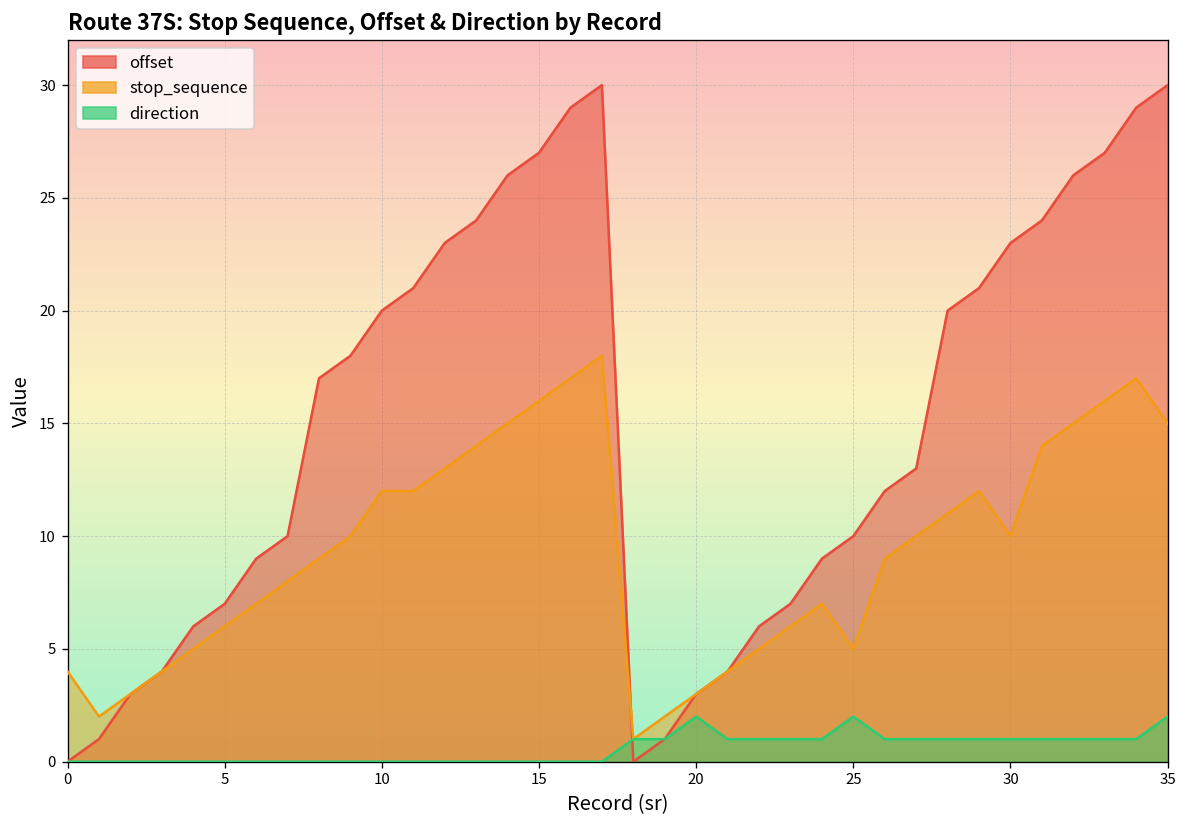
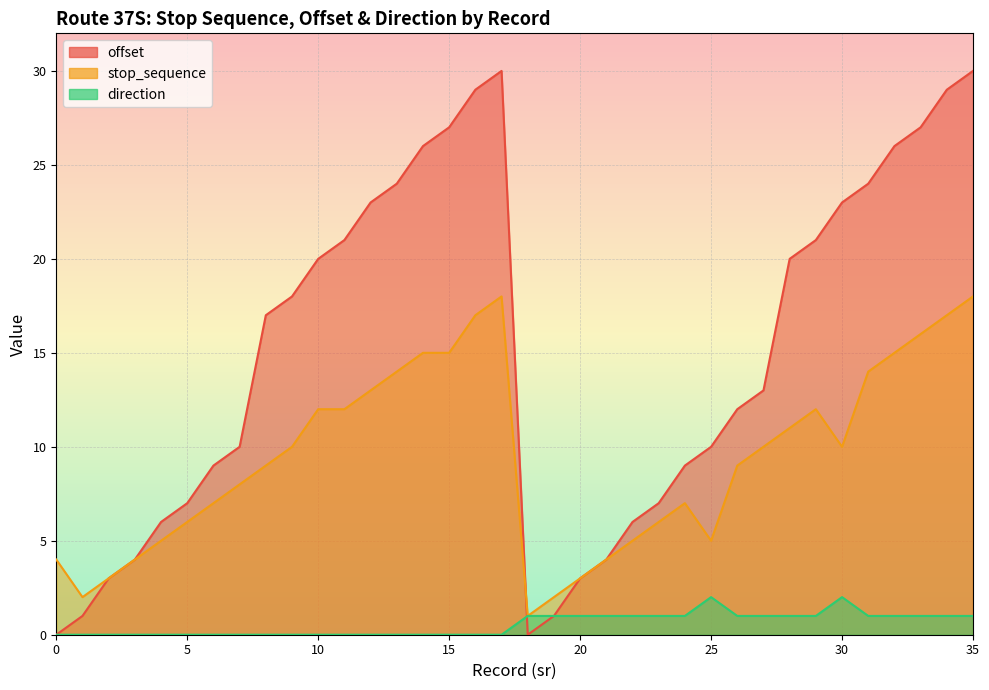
stop_sequence, 15: 16 -> 15
direction, 20: 2 -> 1
direction, 30: 1 -> 2
stop_sequence, 35: 15 -> 18
direction, 35: 2 -> 1
